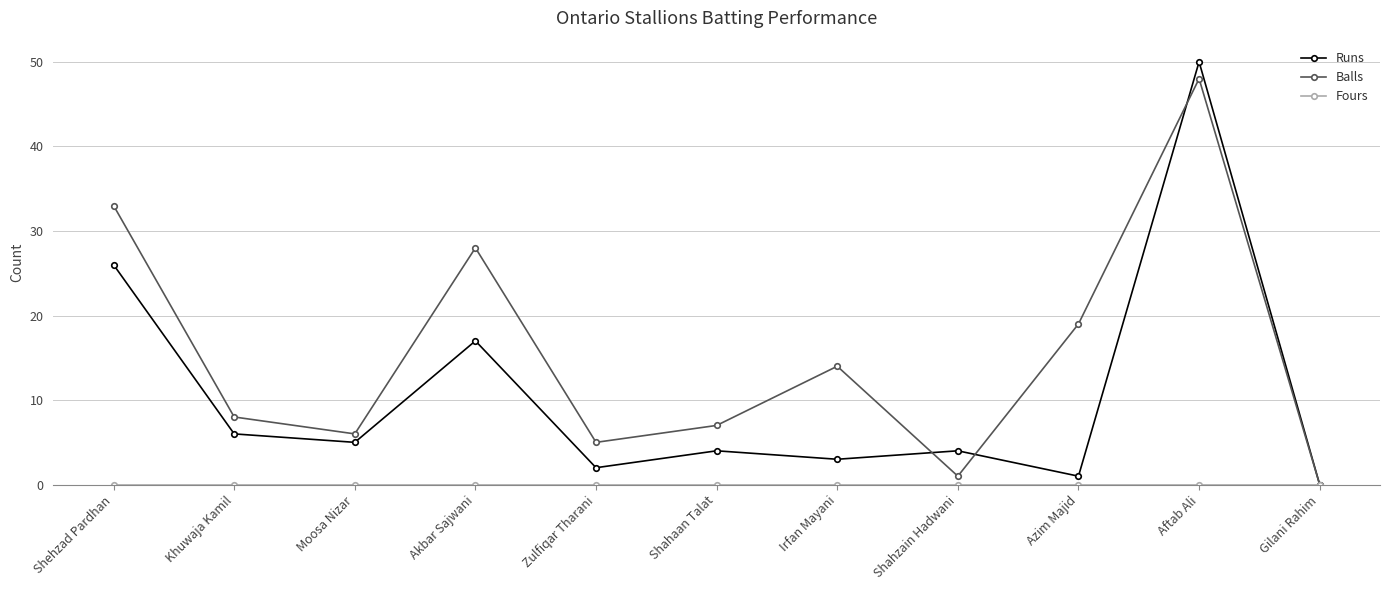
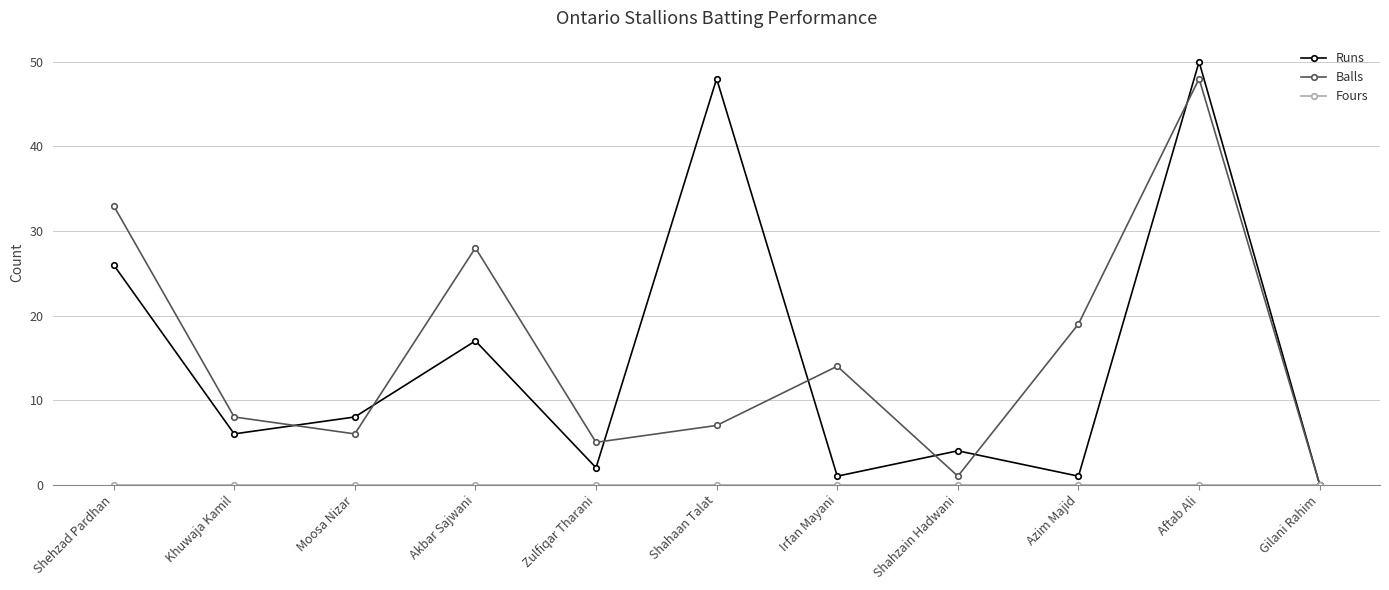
Runs, Moosa Nizar: 5 -> 8
Runs, Shahaan Talat: 4 -> 48
Runs, Irfan Mayani: 3 -> 1
